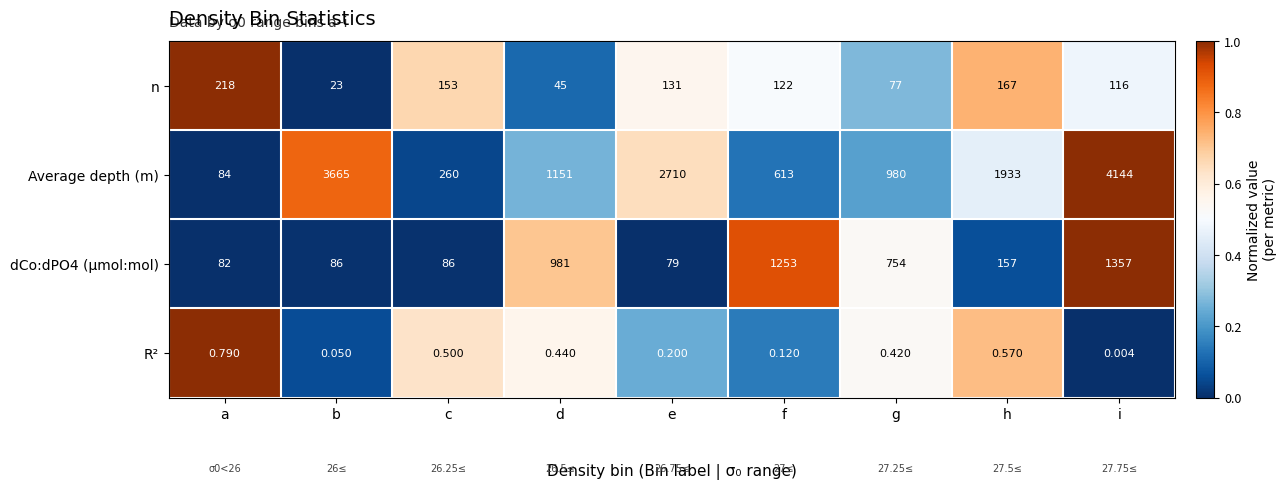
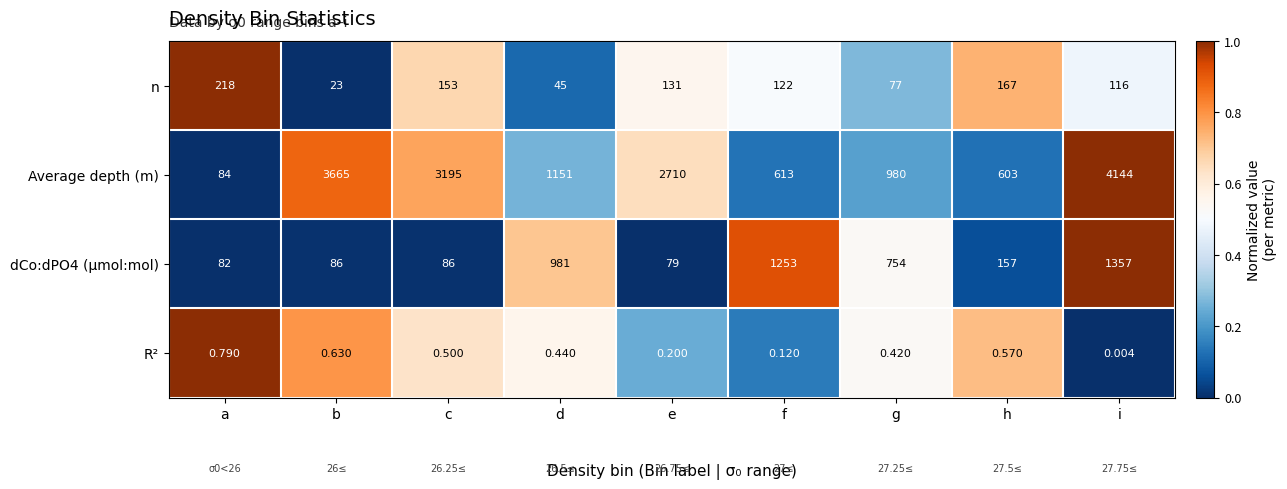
Average depth (m), c: 260 -> 3195
Average depth (m), h: 1933 -> 603
R², b: 0.050 -> 0.630
